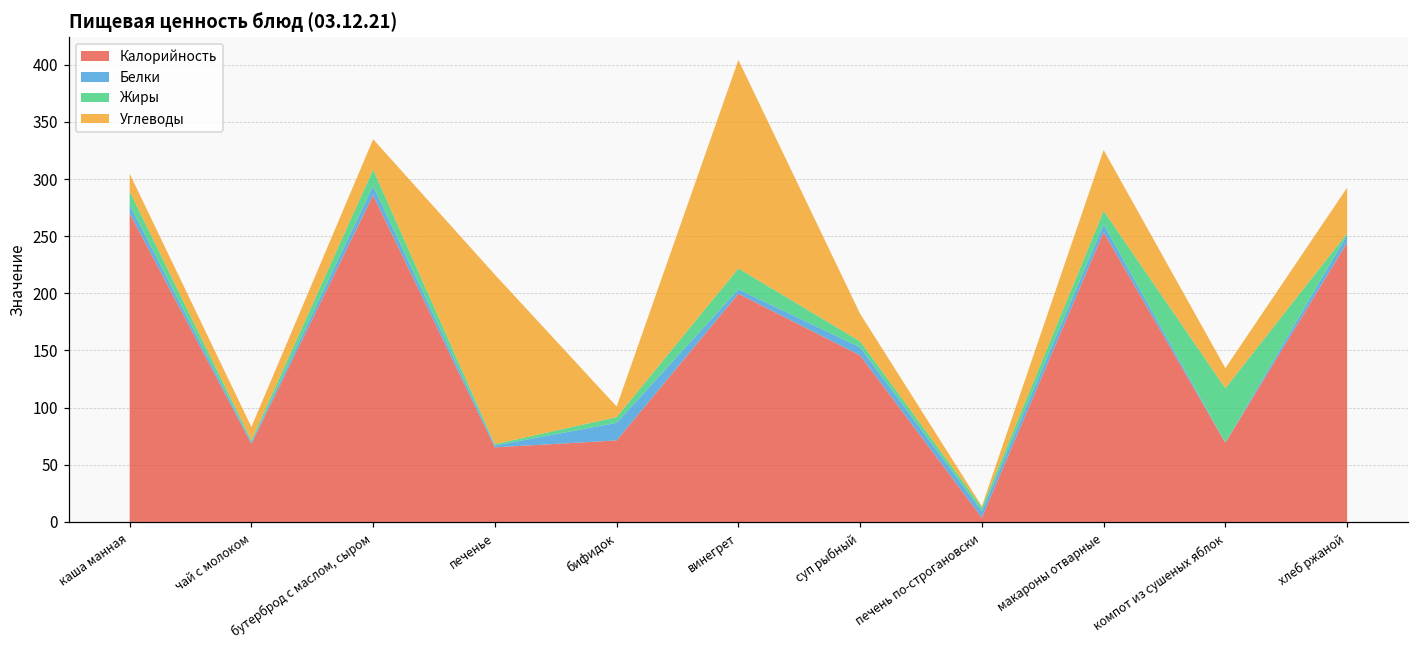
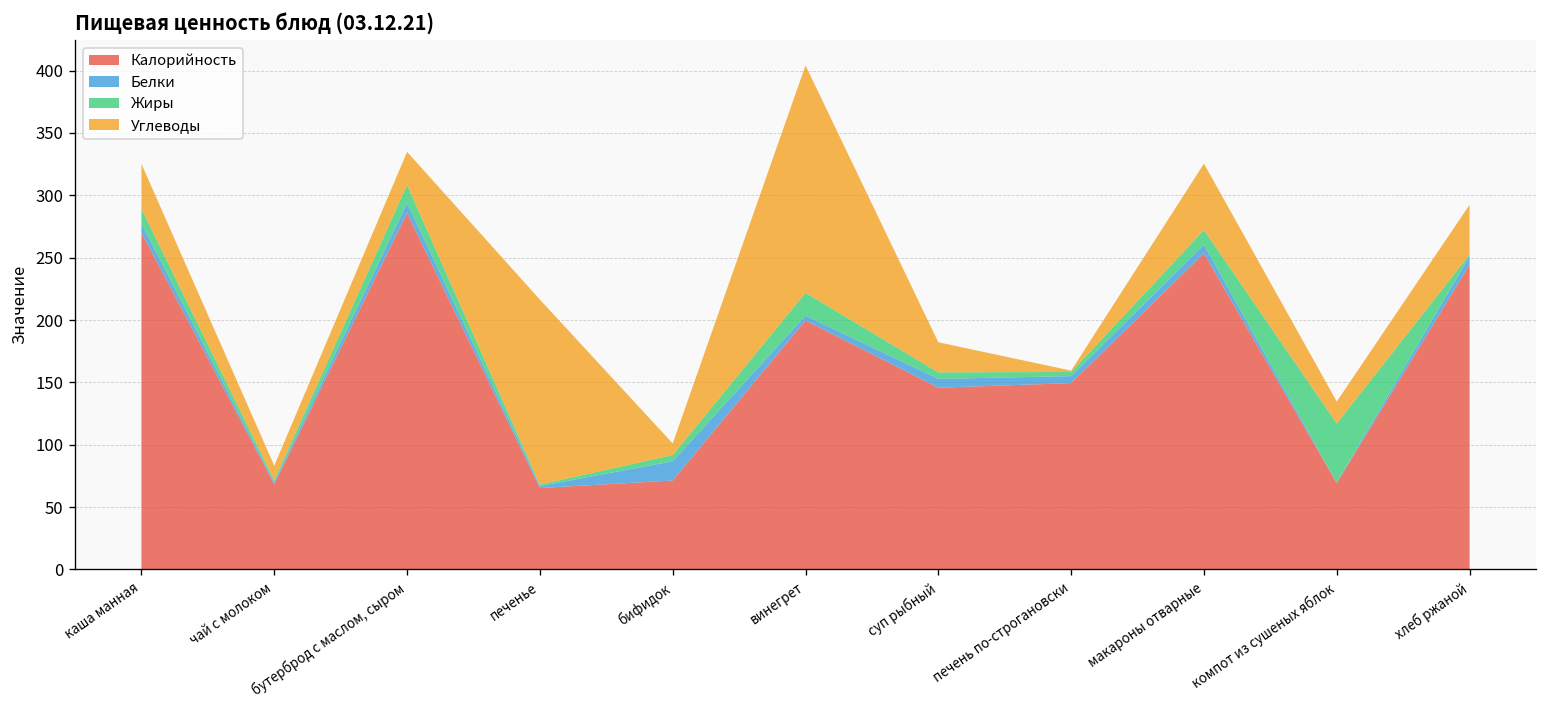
Углеводы, каша манная: 16 -> 36
Калорийность, печень по-строгановски: 4 -> 149
